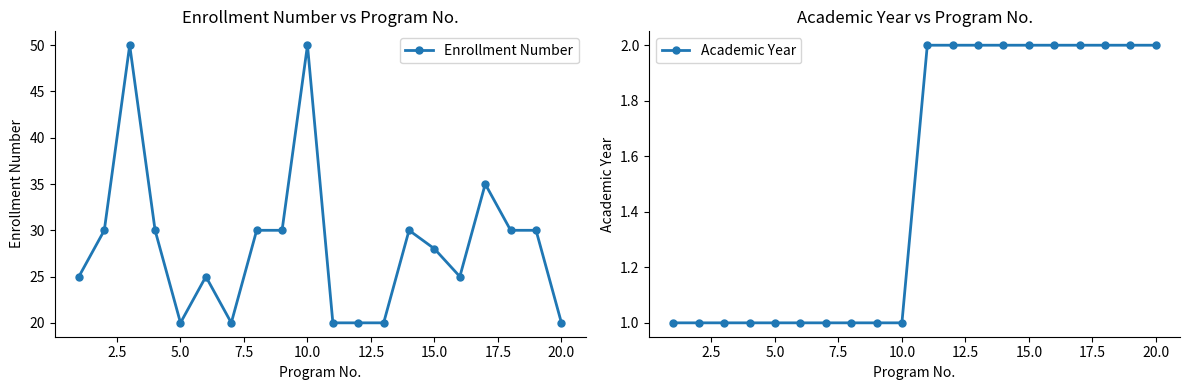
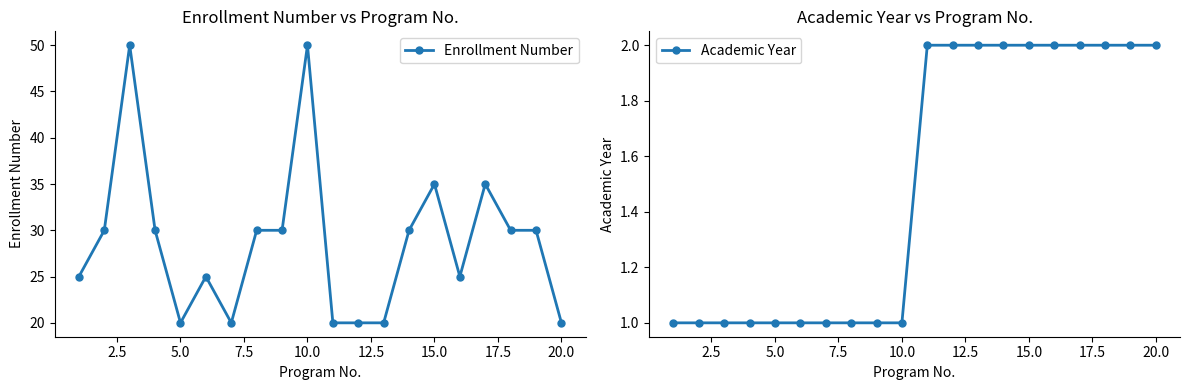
Enrollment Number vs Program No., 15.0: 28 -> 35
